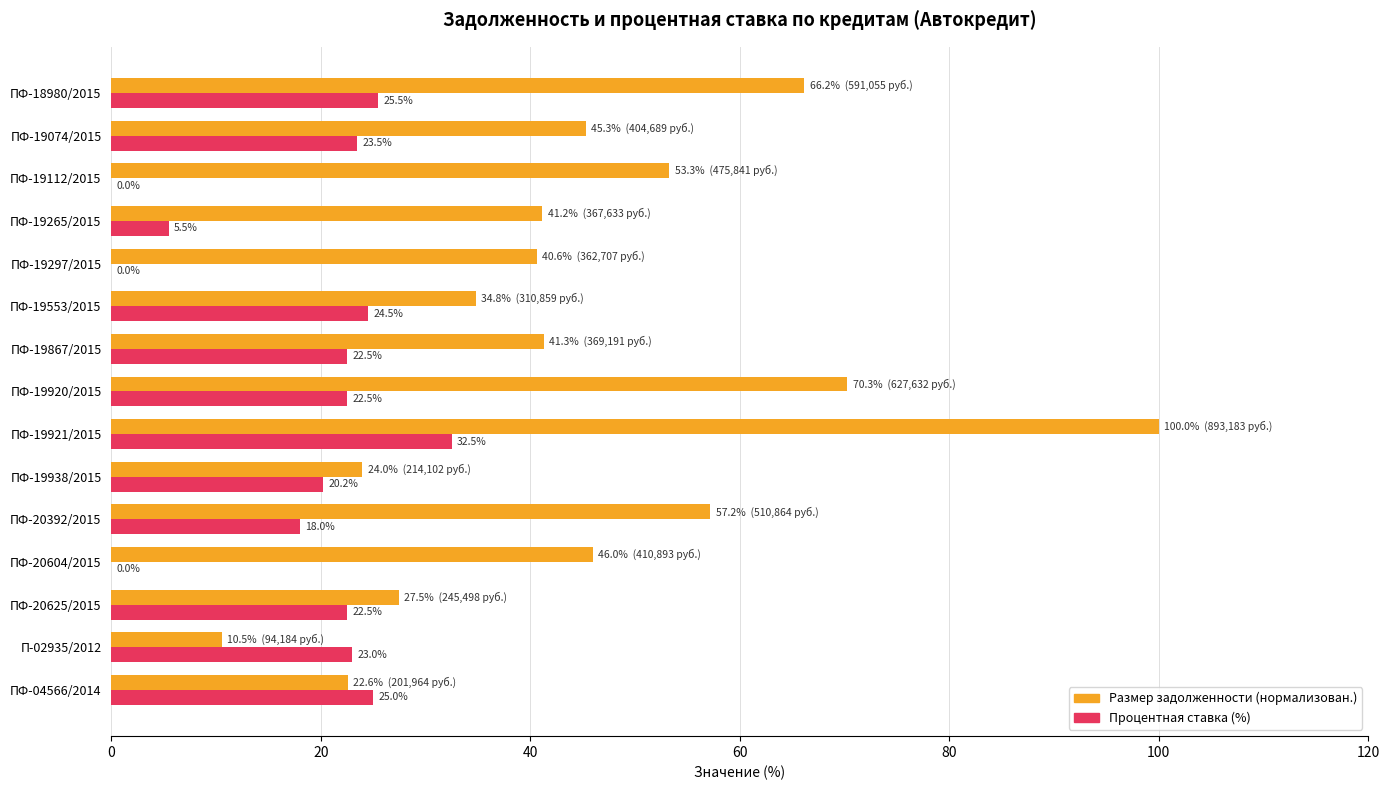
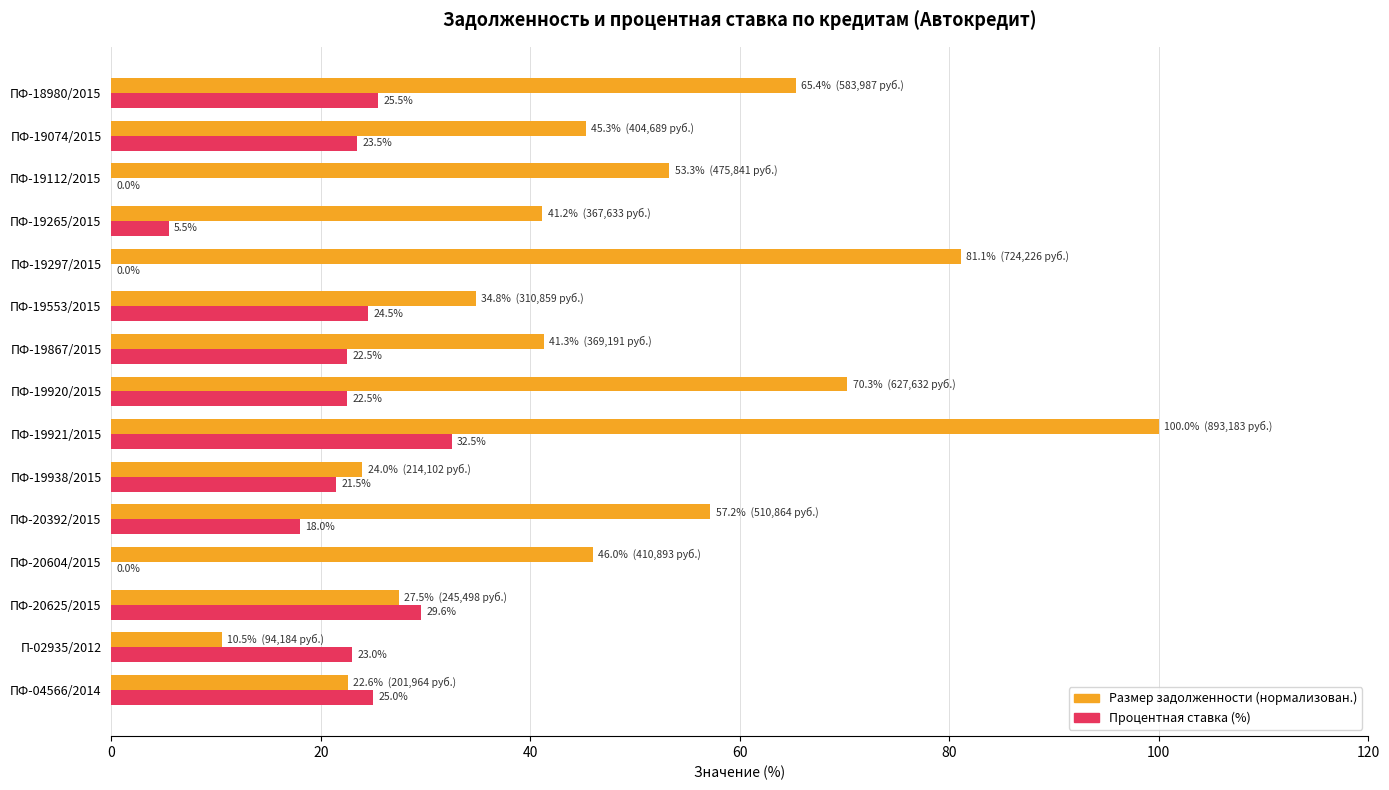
Размер задолженности (нормализован.), ПФ-18980/2015: 66.2% (591,055 руб.) -> 65.4% (583,987 руб.)
Размер задолженности (нормализован.), ПФ-19297/2015: 40.6% (362,707 руб.) -> 81.1% (724,226 руб.)
Процентная ставка (%), ПФ-19938/2015: 20.2% -> 21.5%
Процентная ставка (%), ПФ-20625/2015: 22.5% -> 29.6%
